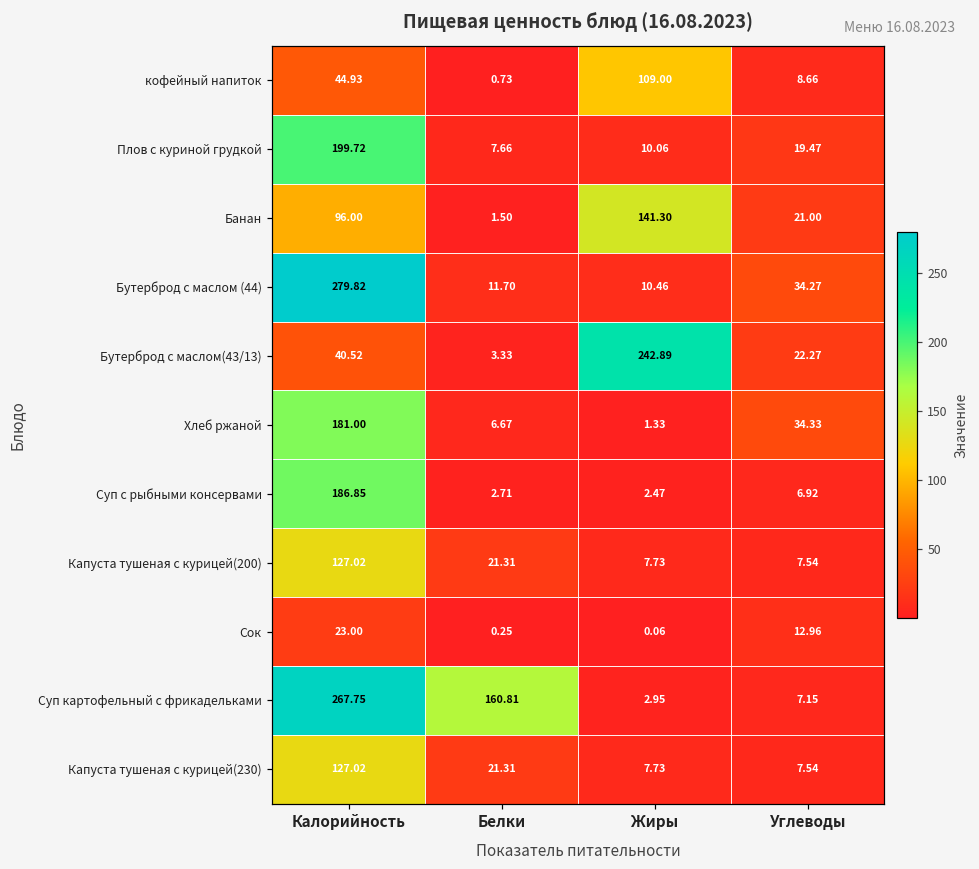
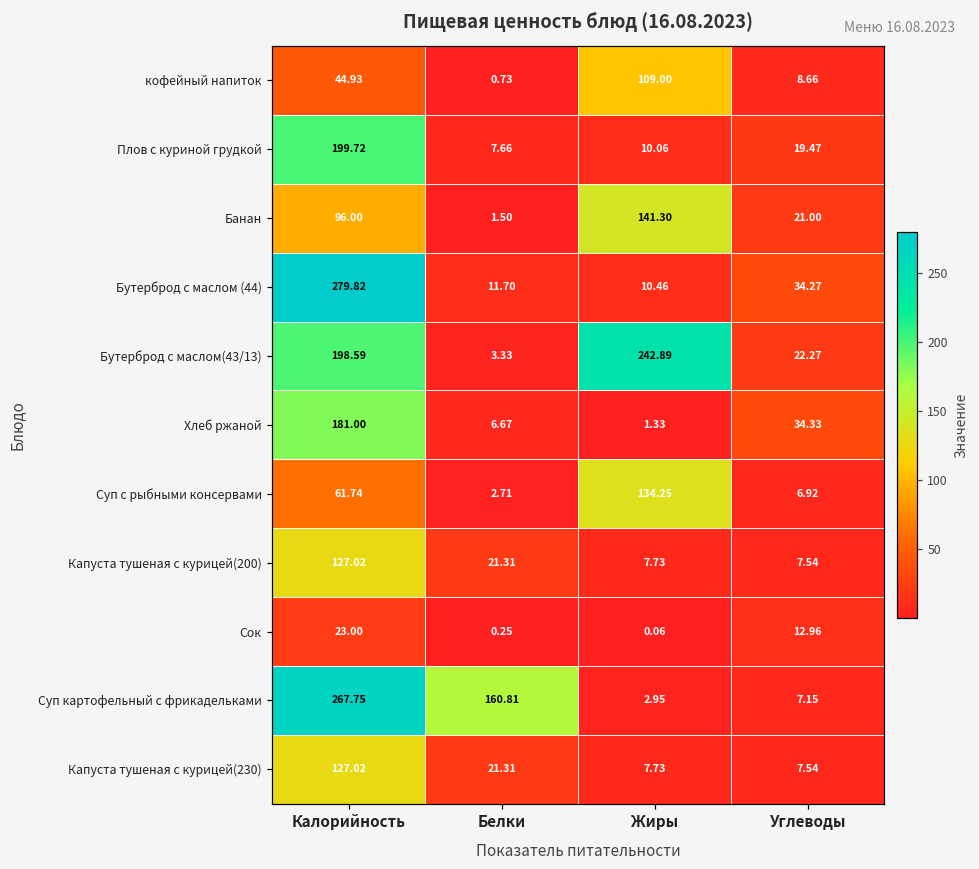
Бутерброд с маслом(43/13), Калорийность: 40.52 -> 198.59
Суп с рыбными консервами, Калорийность: 186.85 -> 61.74
Суп с рыбными консервами, Жиры: 2.47 -> 134.25
